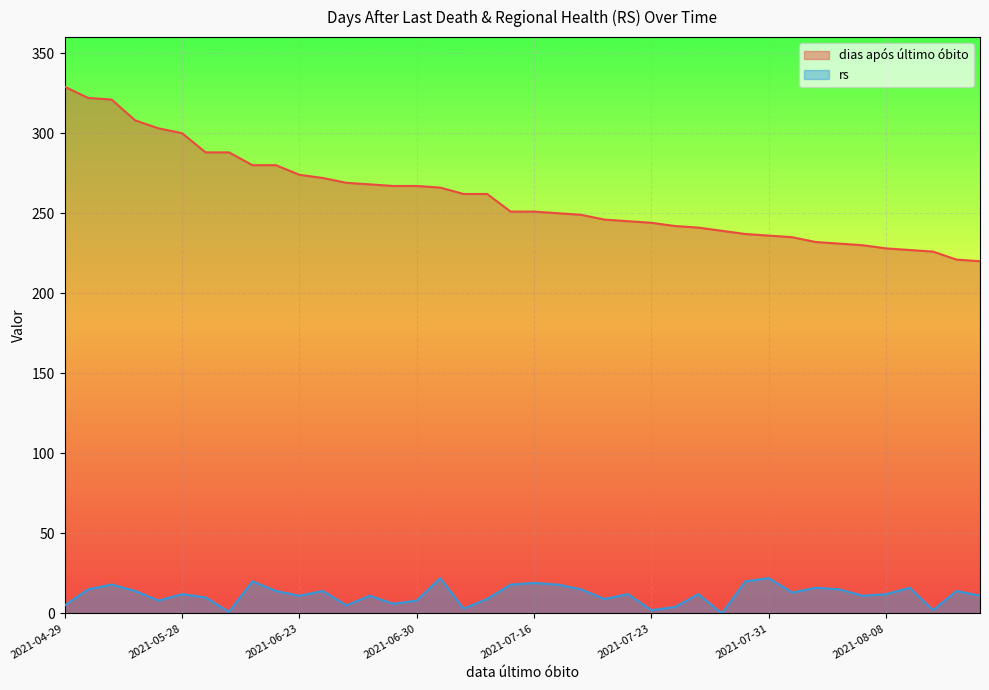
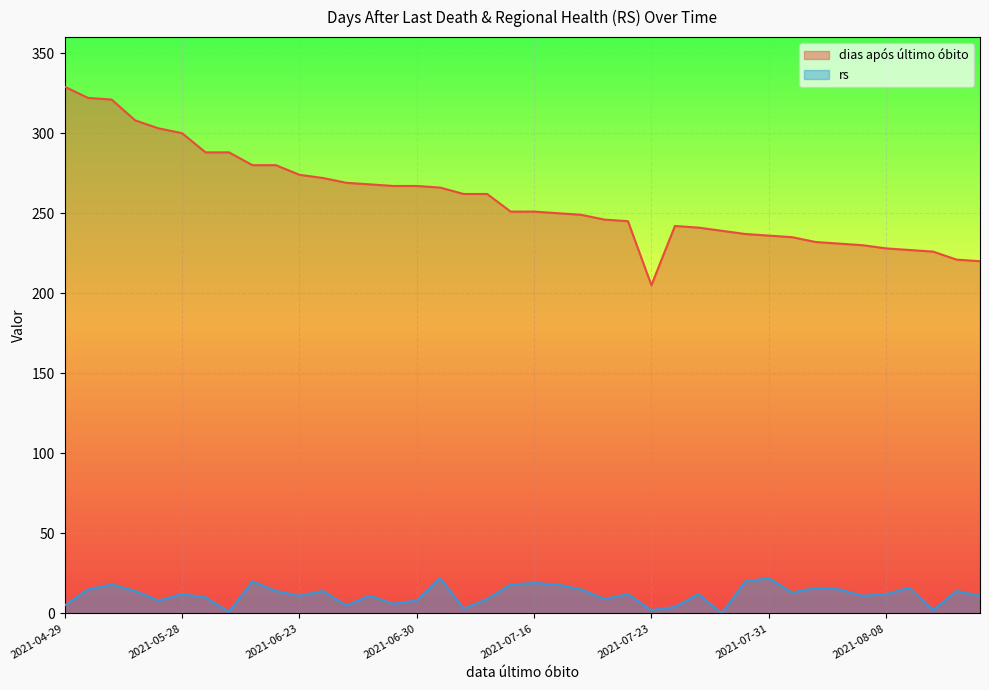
dias após último óbito, 2021-07-23: 244 -> 205
